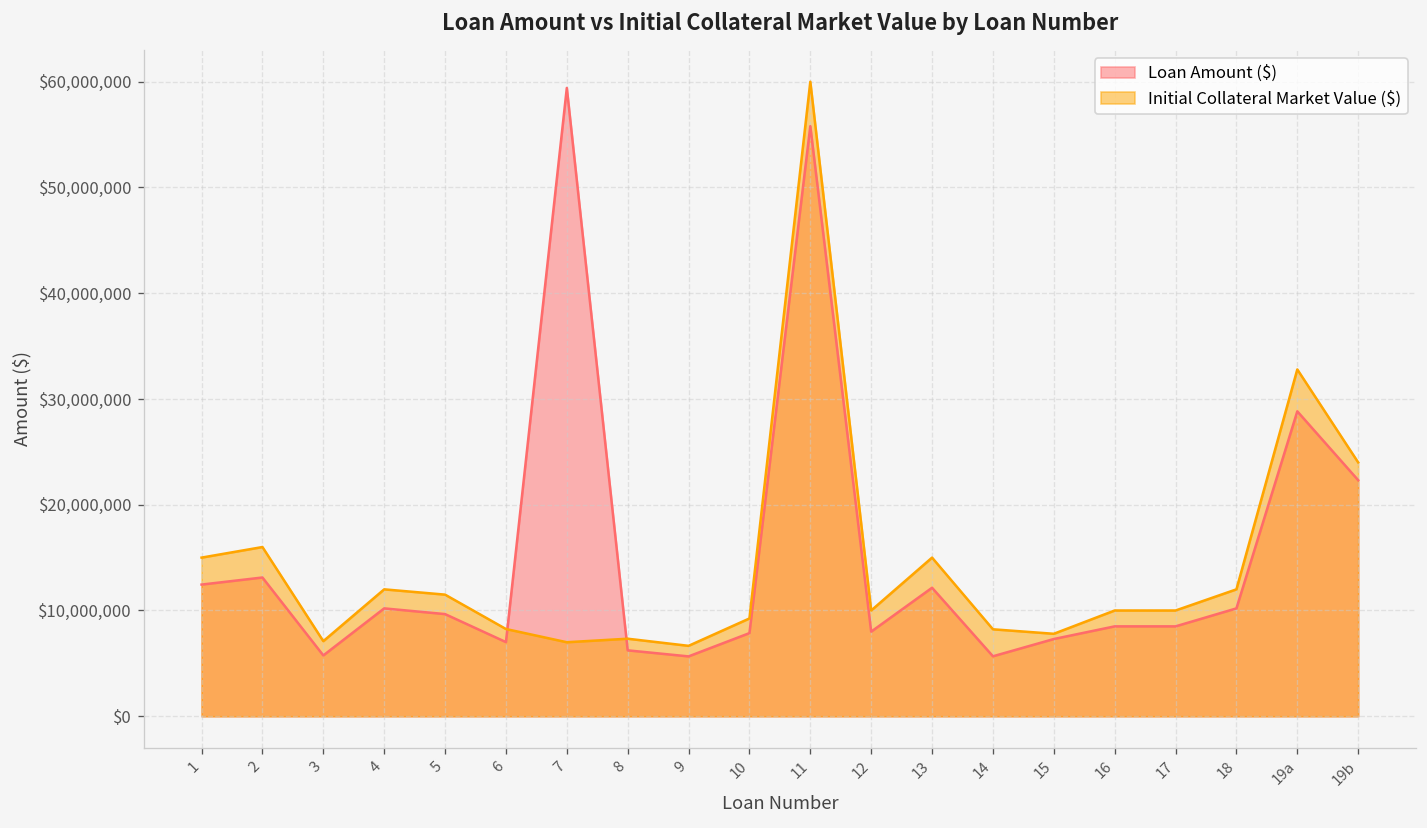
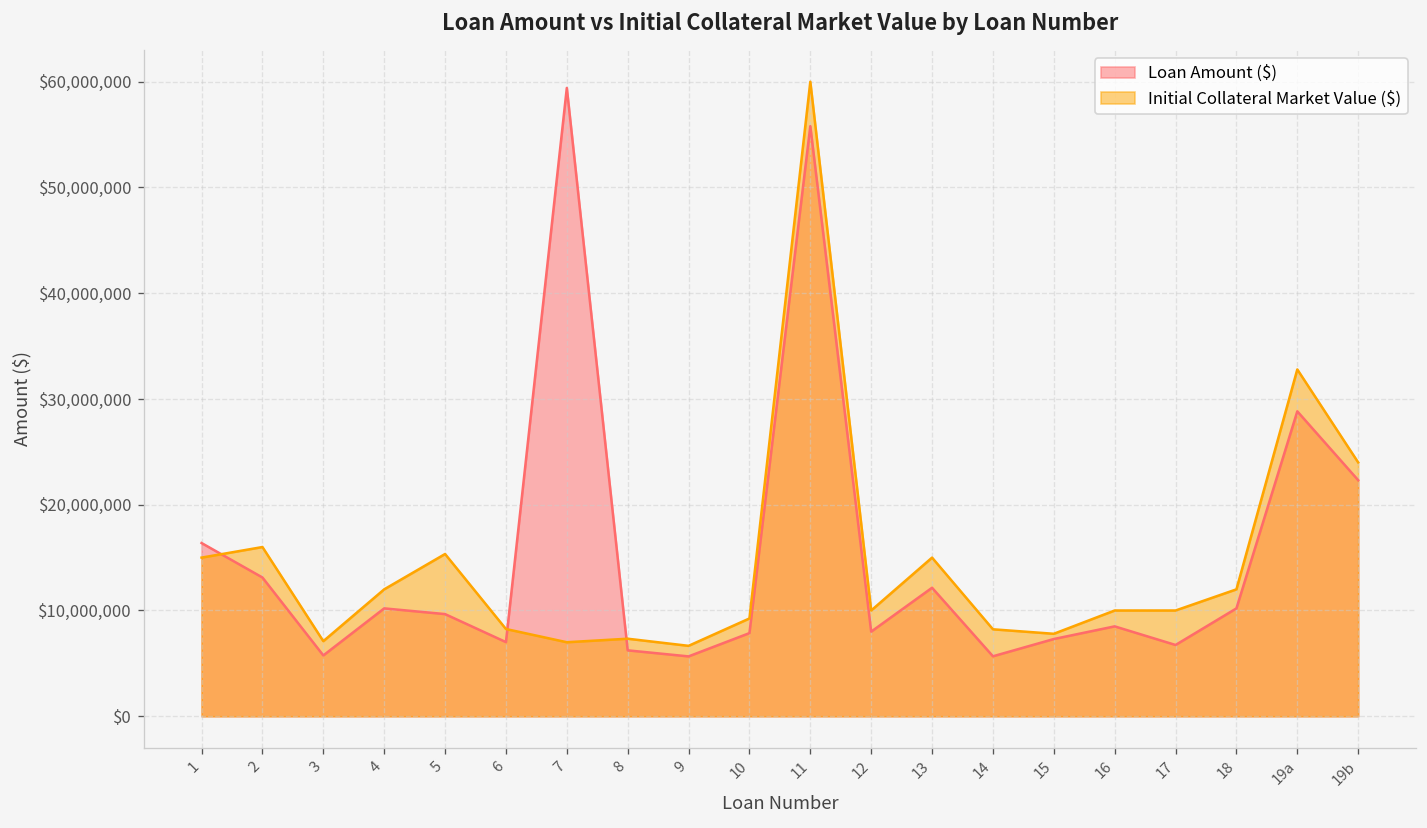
Loan Amount ($), 1: $12,000,000 -> $16,000,000
Initial Collateral Market Value ($), 5: $12,000,000 -> $15,000,000
Loan Amount ($), 17: $9,000,000 -> $7,000,000
